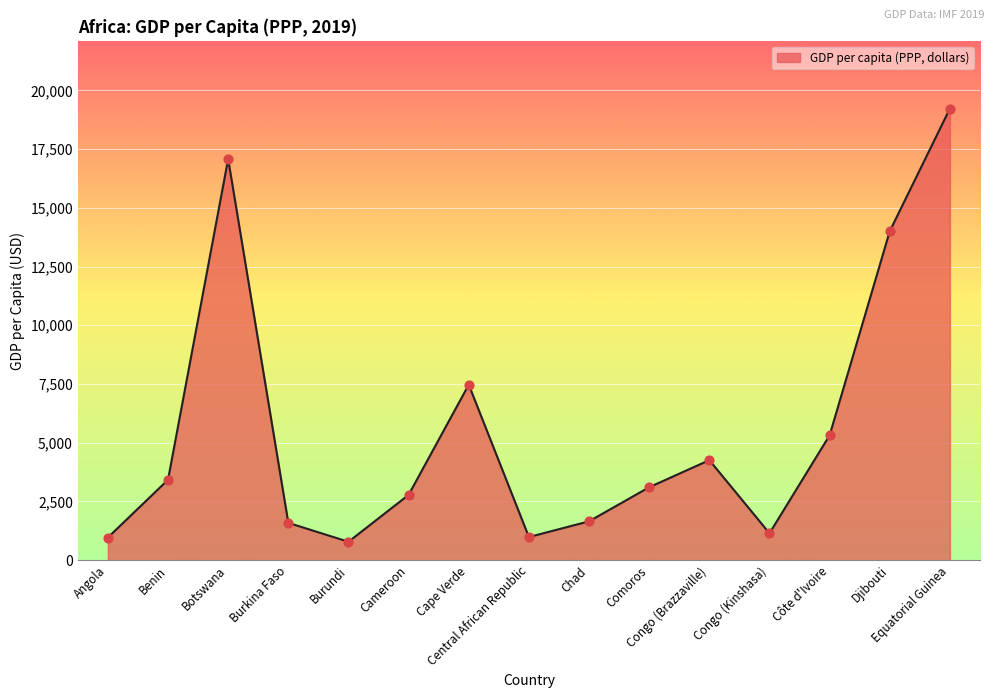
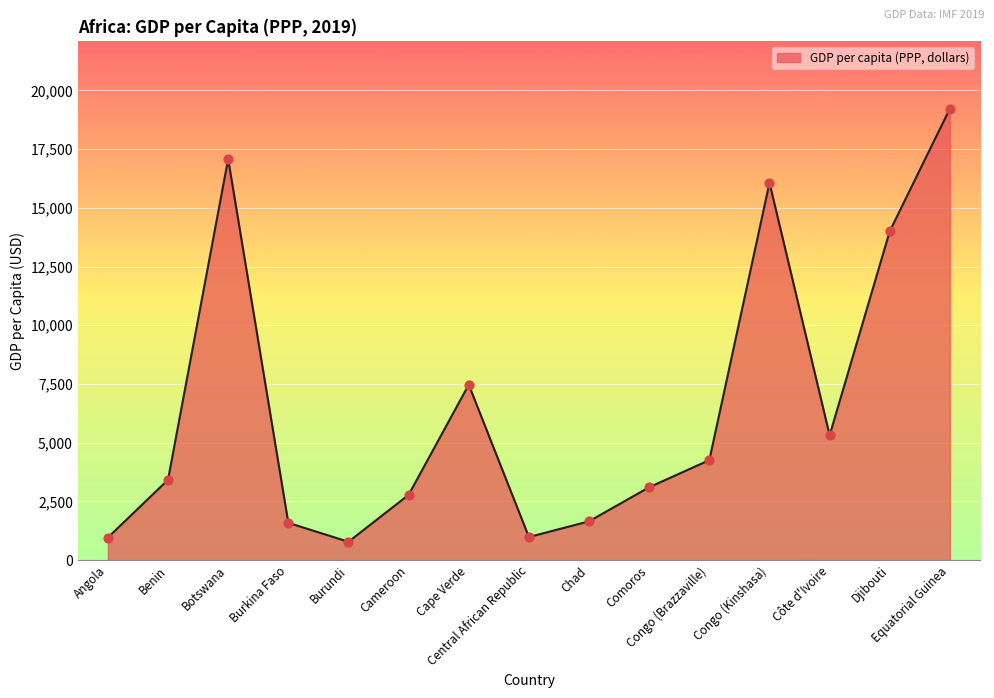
Congo (Kinshasa): 1,100 -> 16,100
